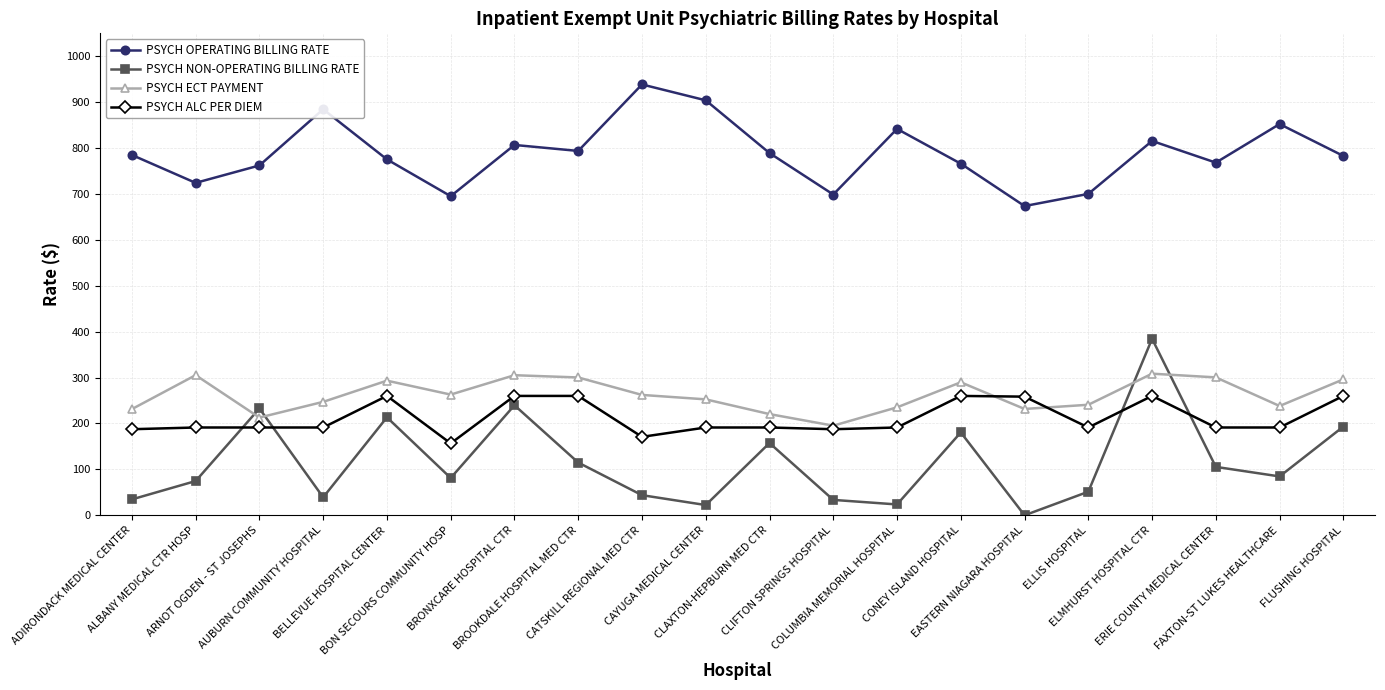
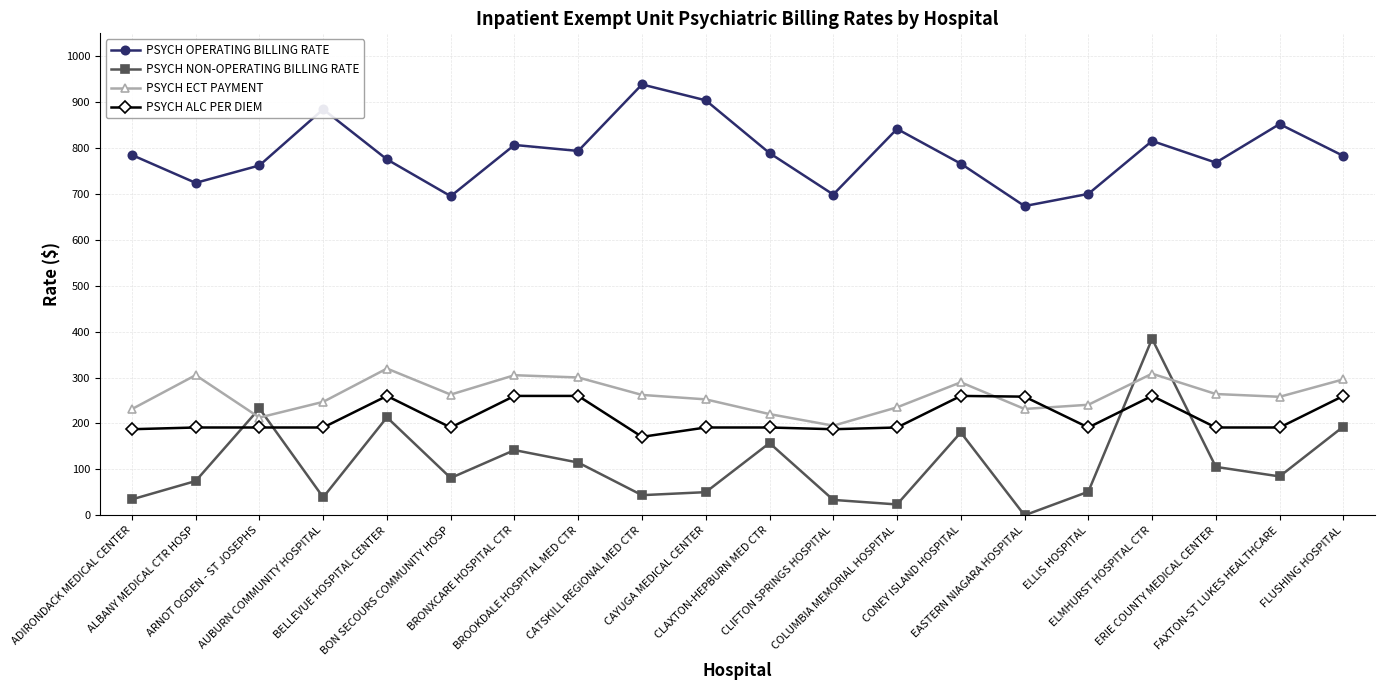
PSYCH ECT PAYMENT, BELLEVUE HOSPITAL CENTER: 290 -> 320
PSYCH ALC PER DIEM, BON SECOURS COMMUNITY HOSP: 160 -> 190
PSYCH NON-OPERATING BILLING RATE, BRONXCARE HOSPITAL CTR: 240 -> 140
PSYCH NON-OPERATING BILLING RATE, CAYUGA MEDICAL CENTER: 20 -> 50
PSYCH ECT PAYMENT, ERIE COUNTY MEDICAL CENTER: 300 -> 260
PSYCH ECT PAYMENT, FAXTON-ST LUKES HEALTHCARE: 240 -> 260
